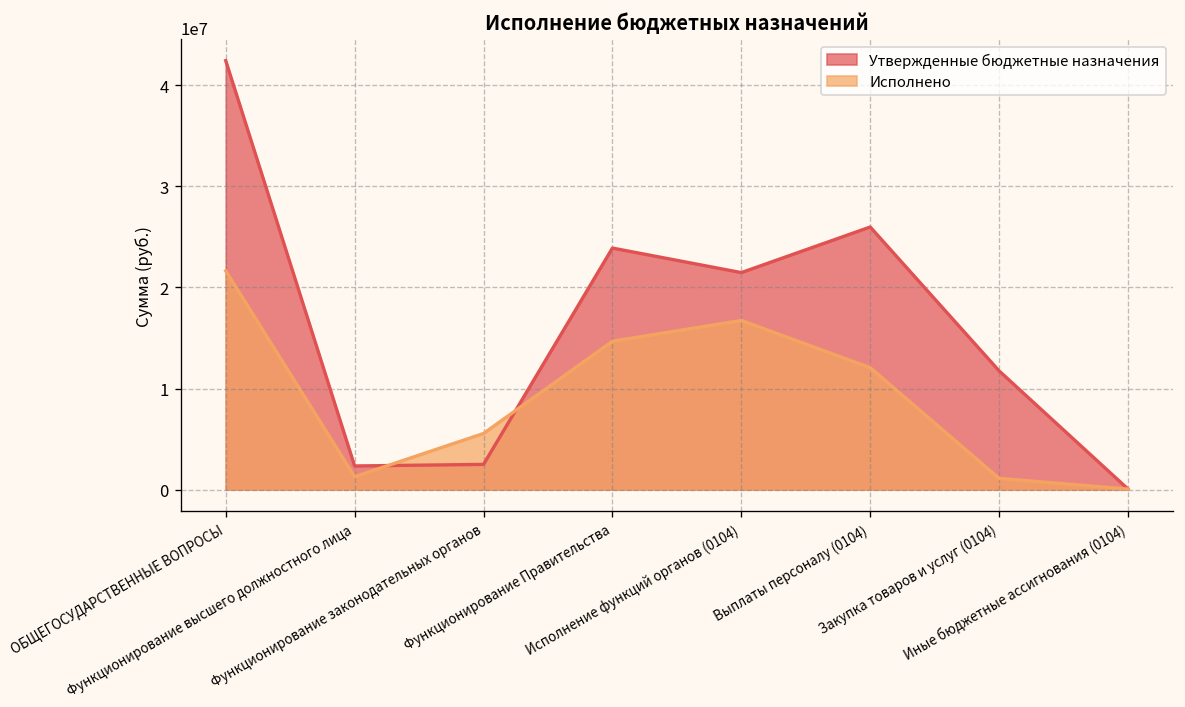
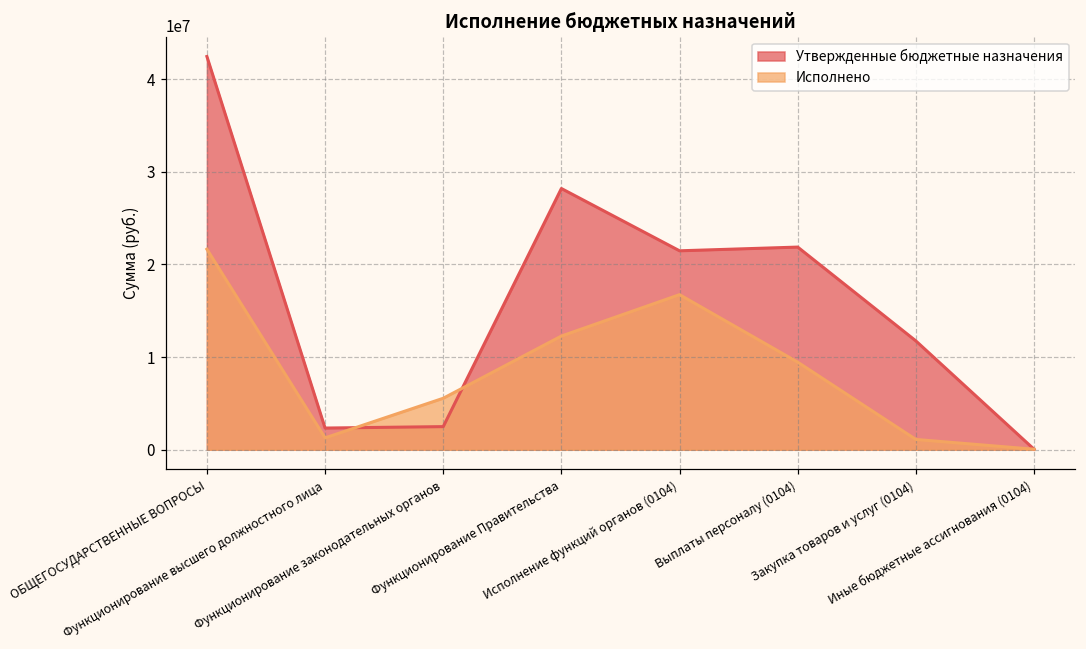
Утвержденные бюджетные назначения, Функционирование Правительства: 24000000 -> 28000000
Исполнено, Функционирование Правительства: 15000000 -> 12000000
Утвержденные бюджетные назначения, Выплаты персоналу (0104): 26000000 -> 22000000
Исполнено, Выплаты персоналу (0104): 12000000 -> 9000000
